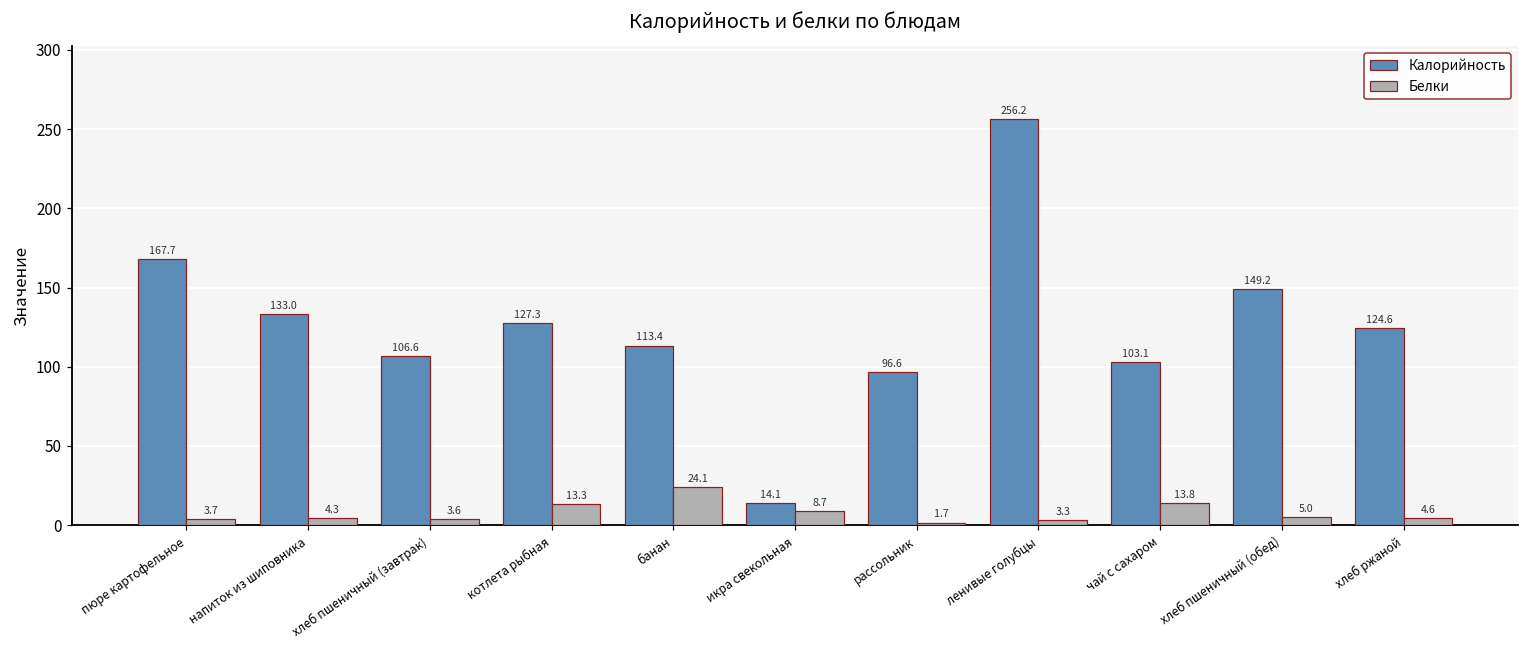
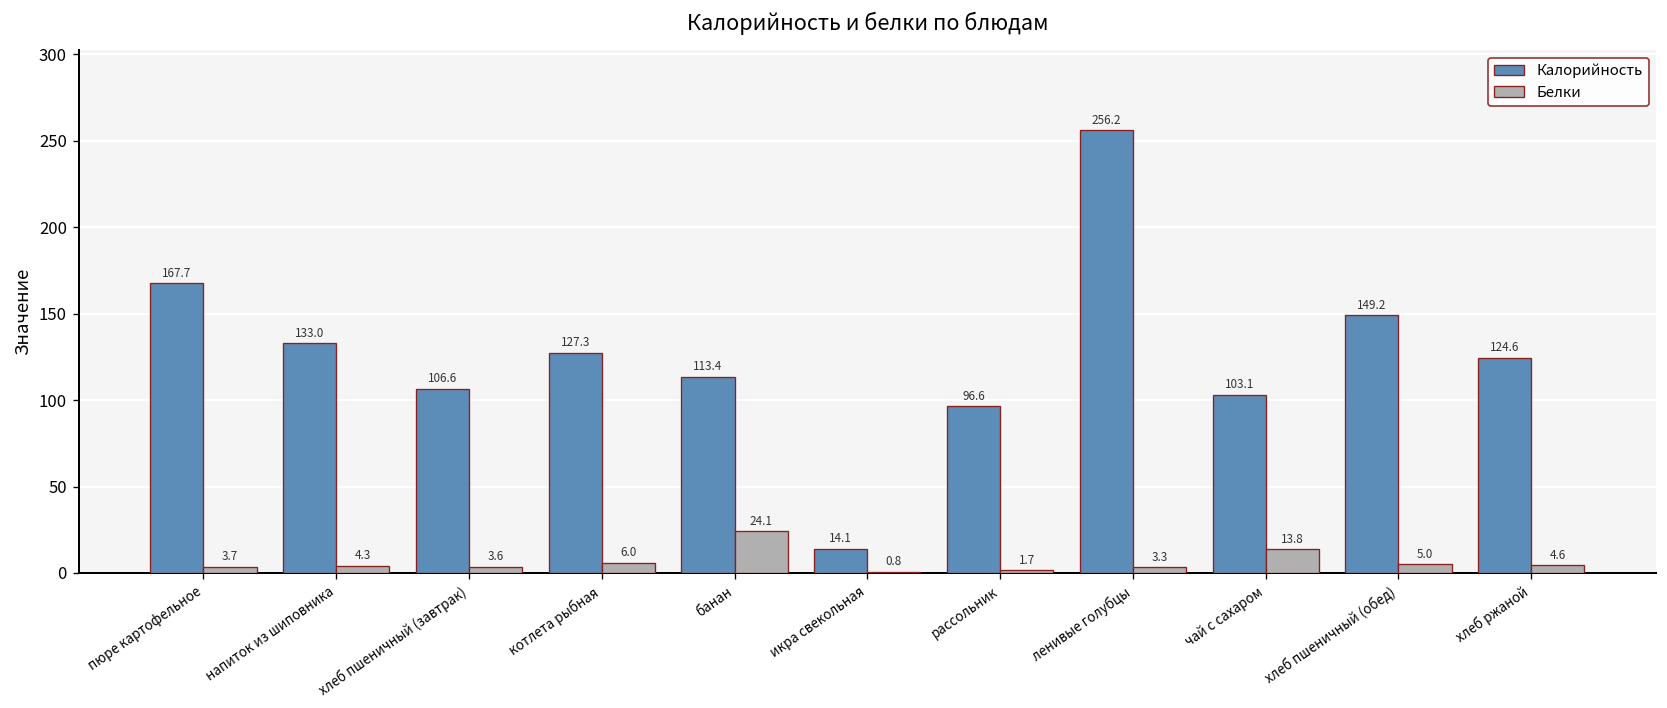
Белки, котлета рыбная: 13.3 -> 6.0
Белки, икра свекольная: 8.7 -> 0.8
